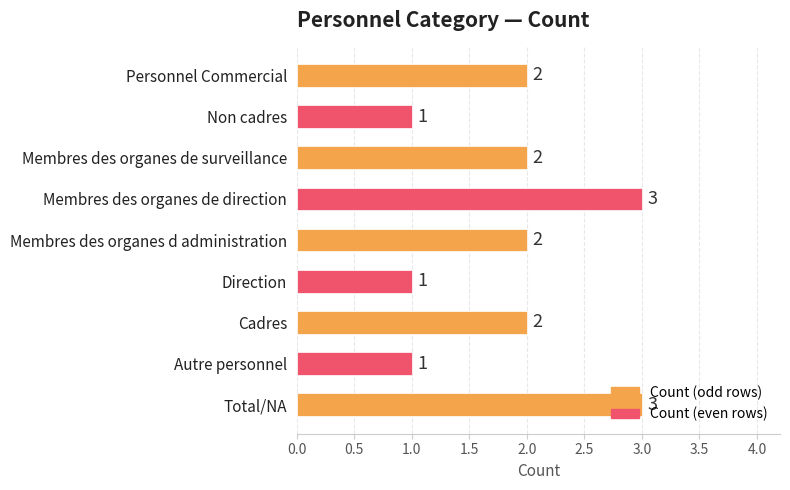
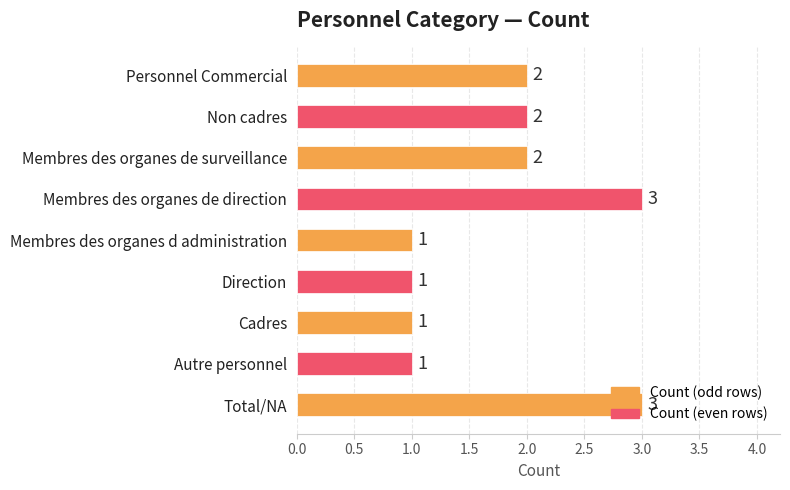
Non cadres: 1 -> 2
Membres des organes d administration: 2 -> 1
Cadres: 2 -> 1
